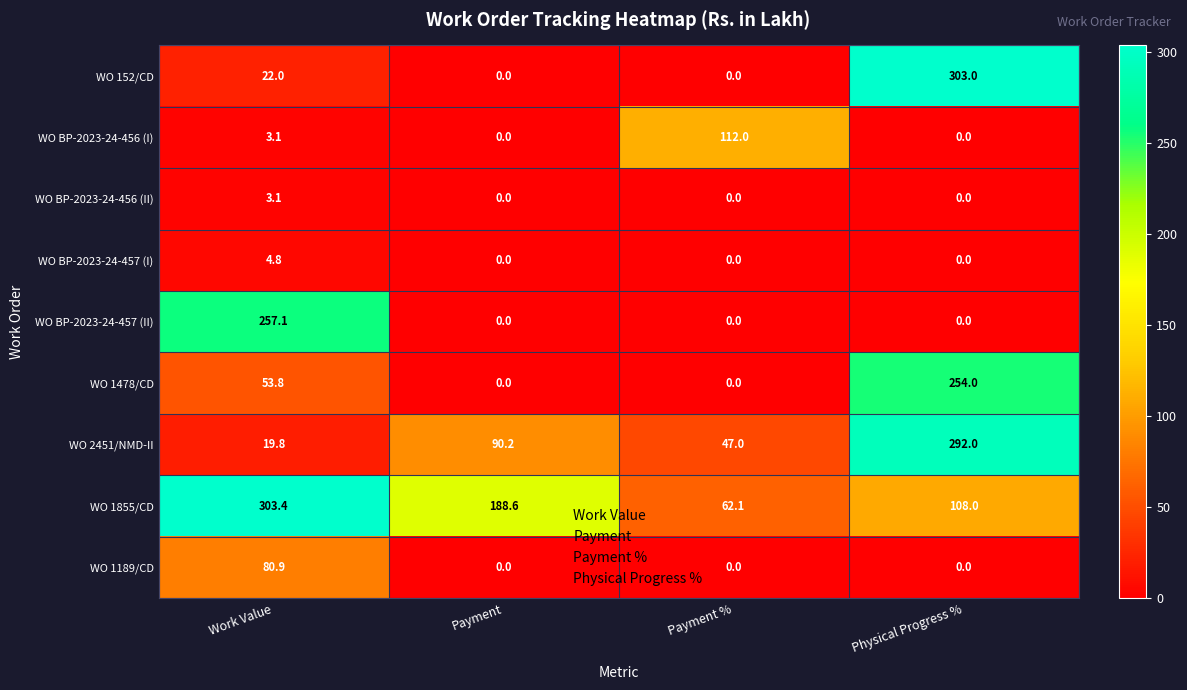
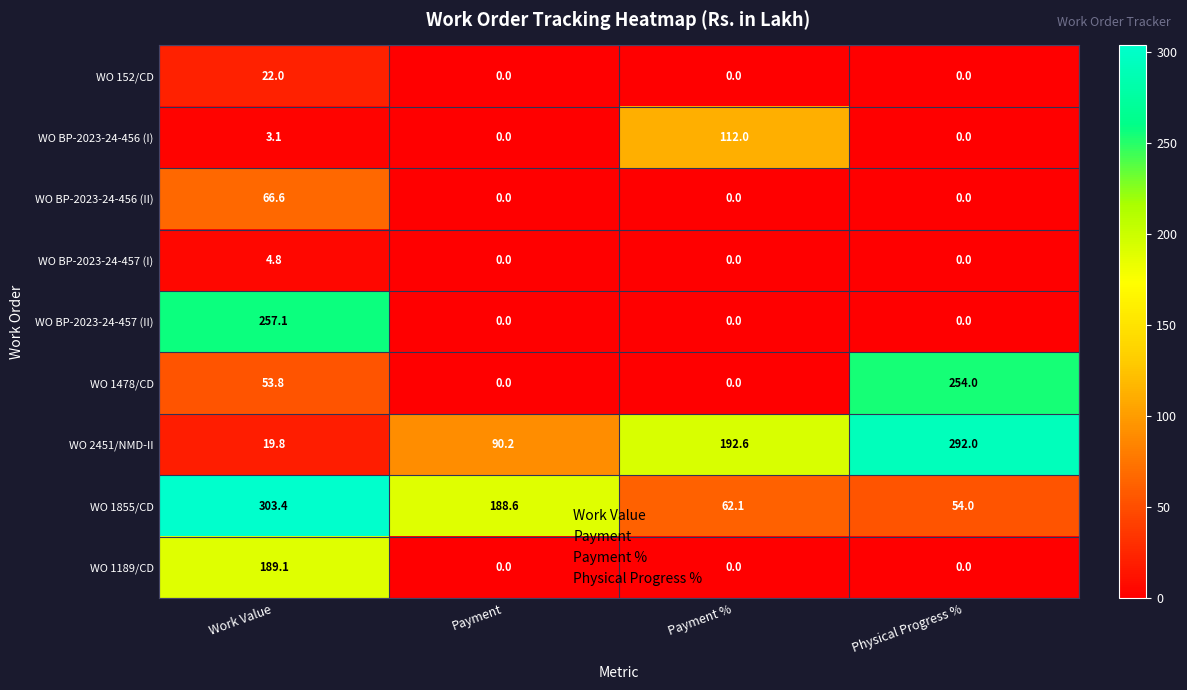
WO 152/CD, Physical Progress %: 303.0 -> 0.0
WO BP-2023-24-456 (II), Work Value: 3.1 -> 66.6
WO 2451/NMD-II, Payment %: 47.0 -> 192.6
WO 1855/CD, Physical Progress %: 108.0 -> 54.0
WO 1189/CD, Work Value: 80.9 -> 189.1
